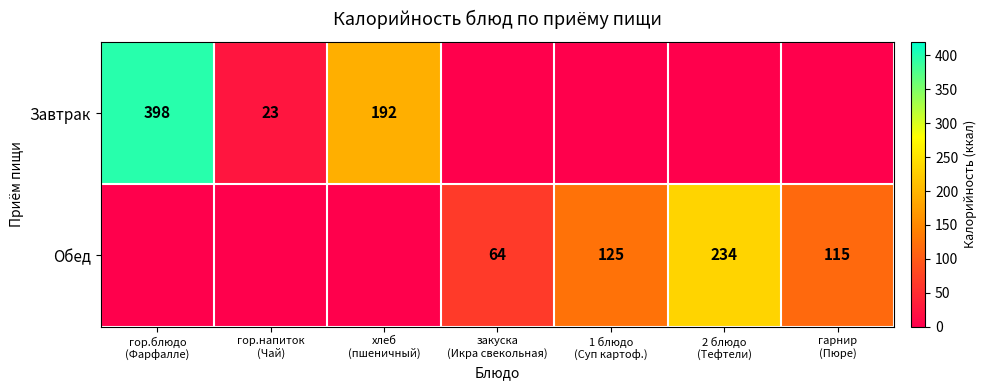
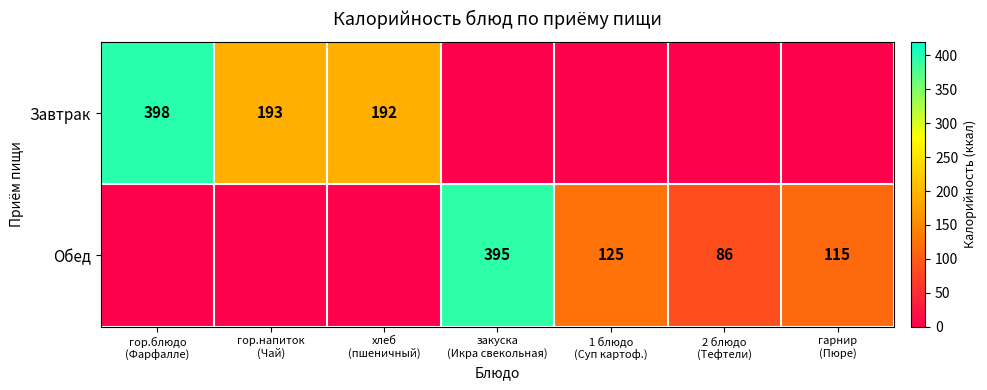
Завтрак, гор.напиток (Чай): 23 -> 193
Обед, закуска (Икра свекольная): 64 -> 395
Обед, 2 блюдо (Тефтели): 234 -> 86
